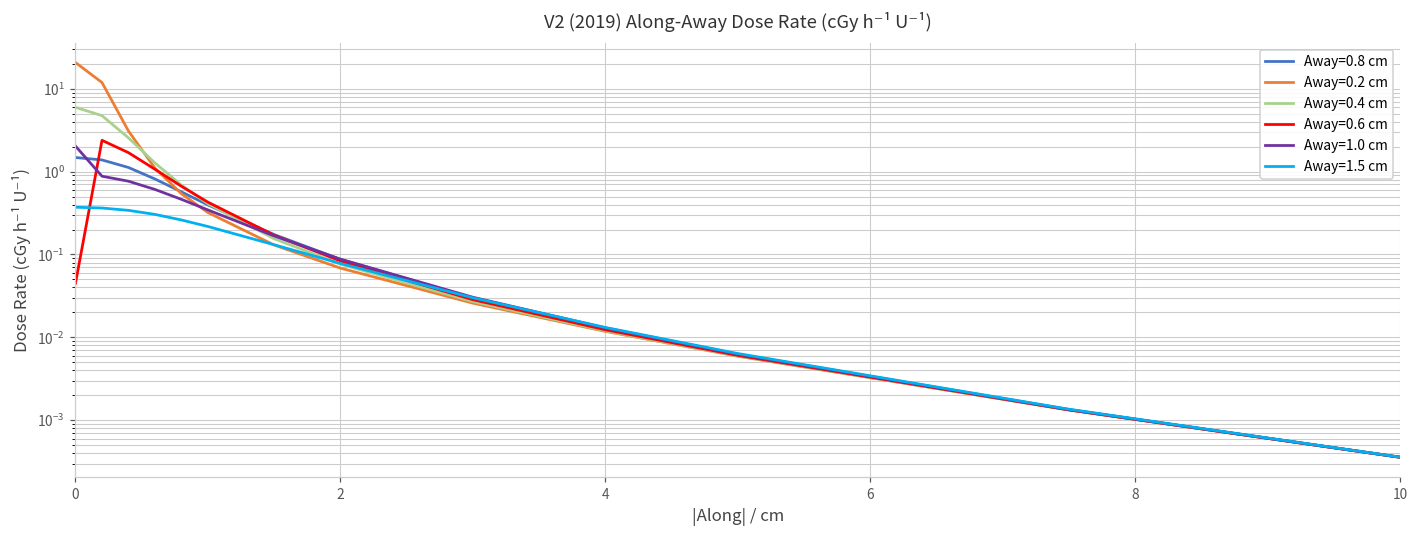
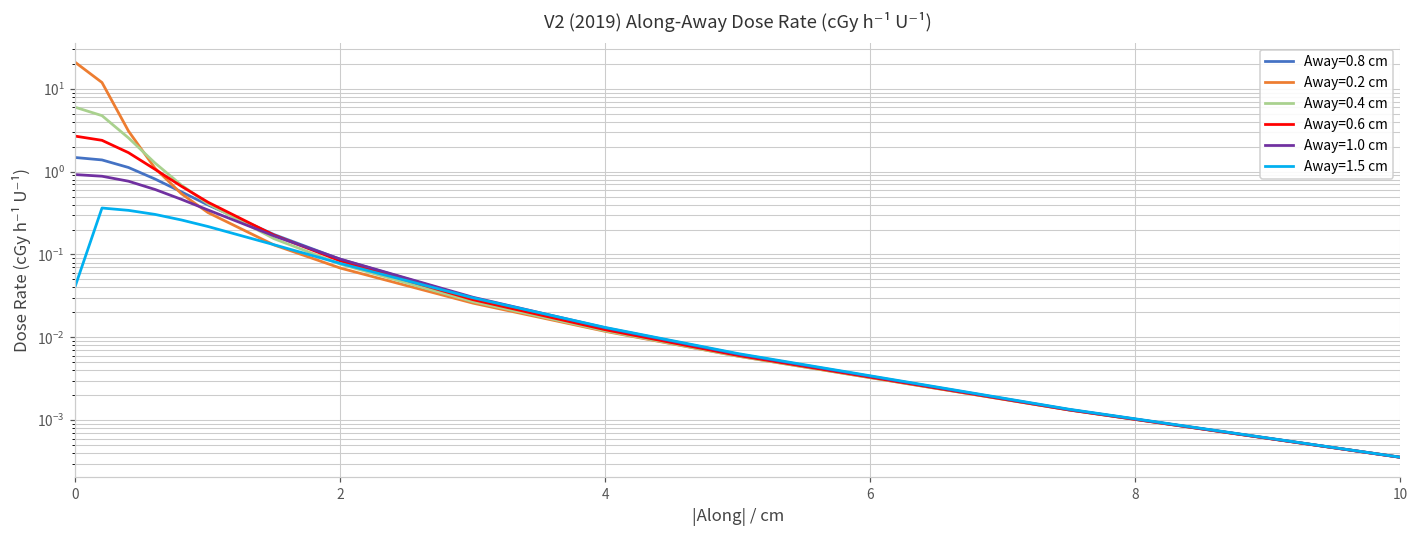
Away=0.6 cm, 0: 0.05 -> 2.7
Away=1.0 cm, 0: 2.0 -> 0.9
Away=1.5 cm, 0: 0.4 -> 0.04
